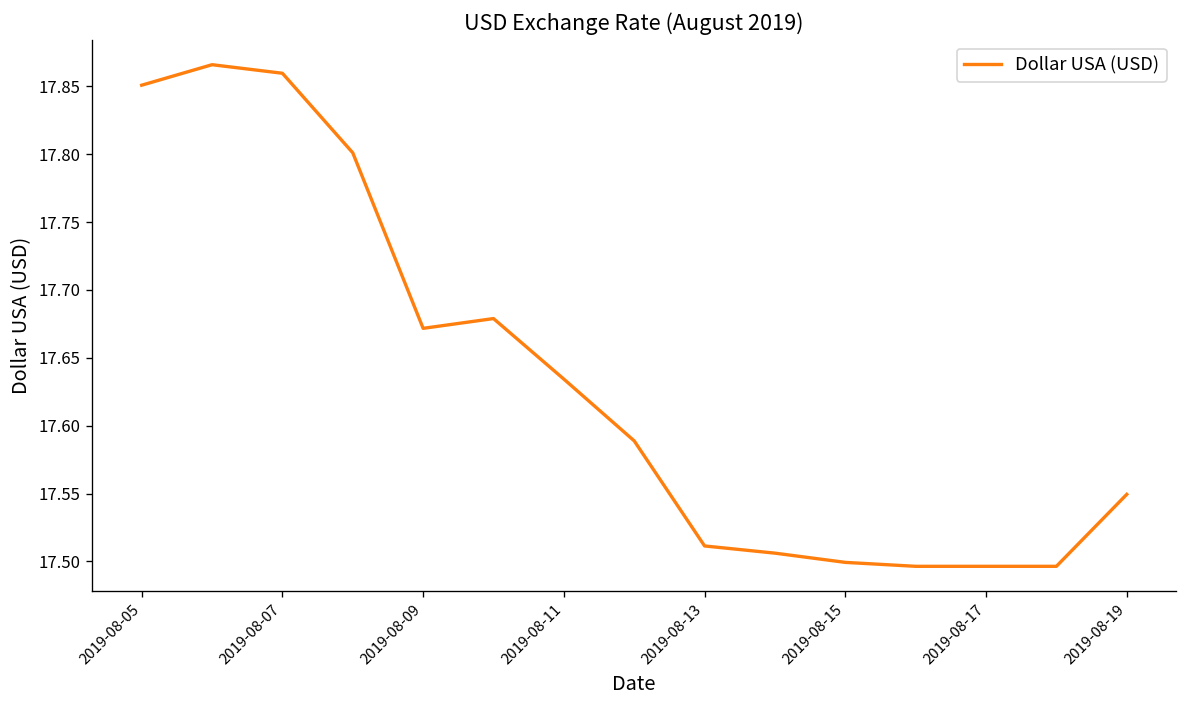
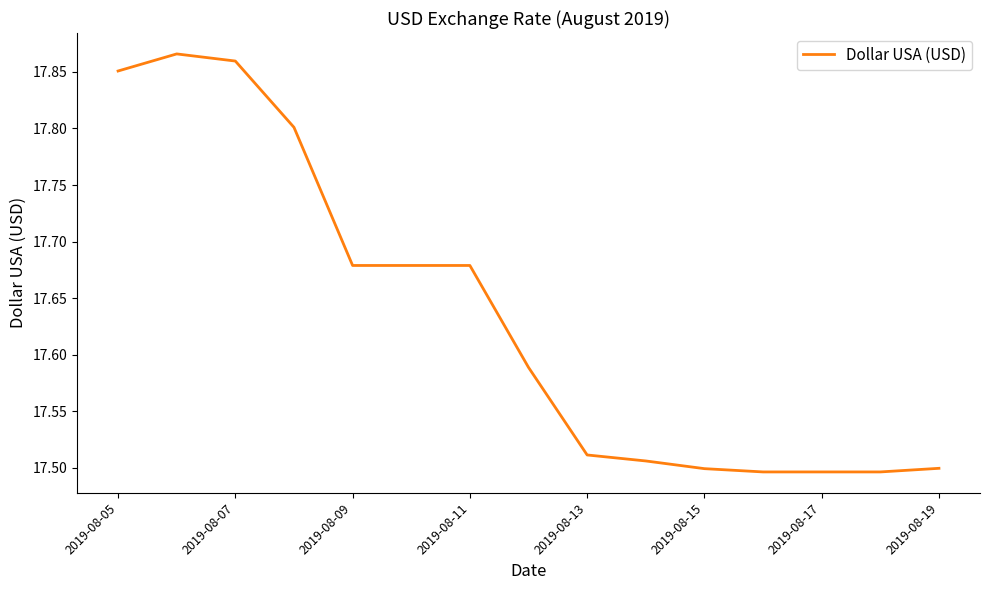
2019-08-09: 17.672 -> 17.679
2019-08-11: 17.634 -> 17.679
2019-08-19: 17.549 -> 17.500
